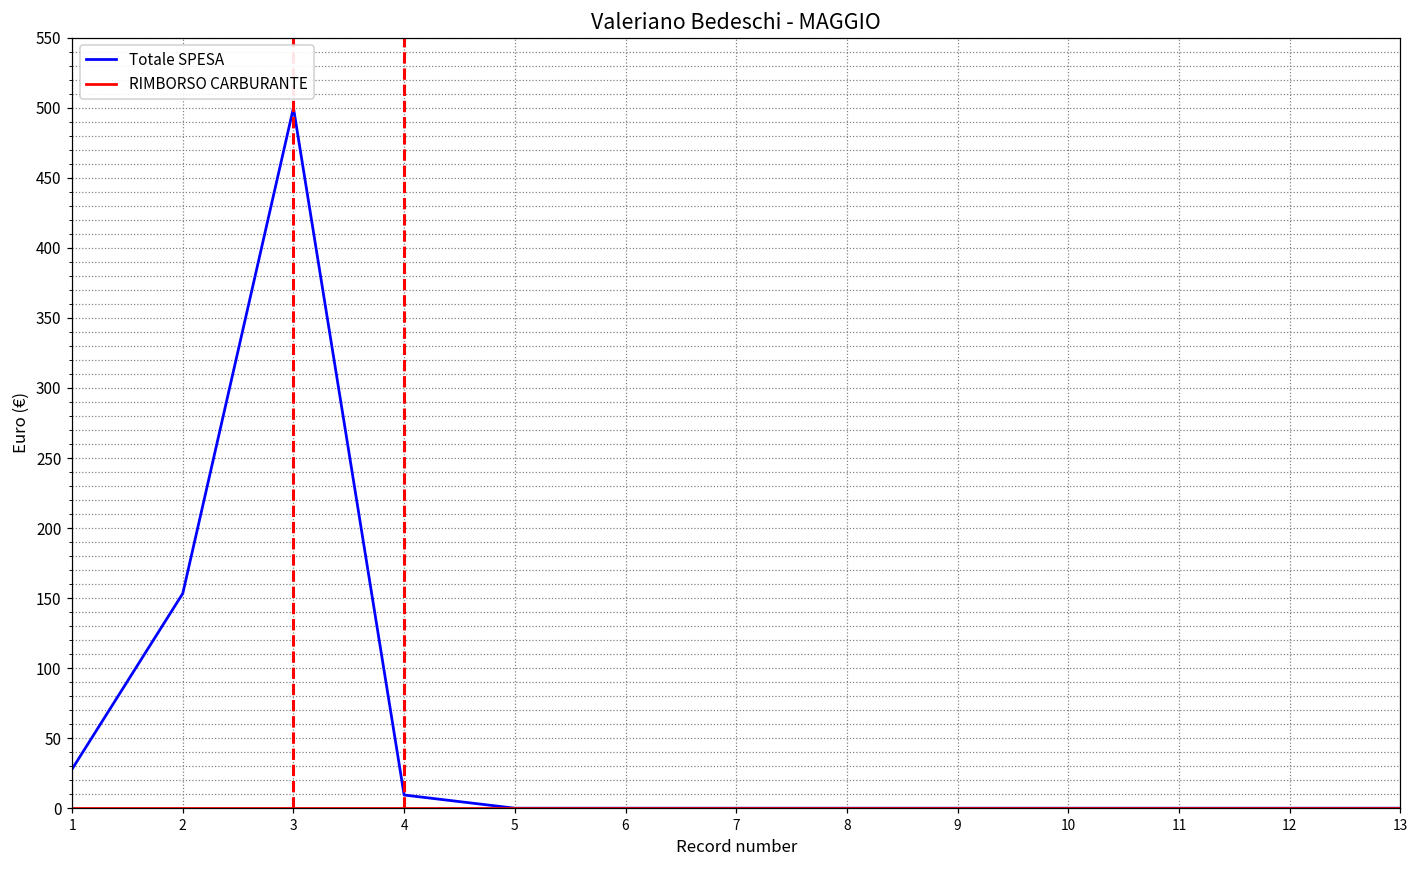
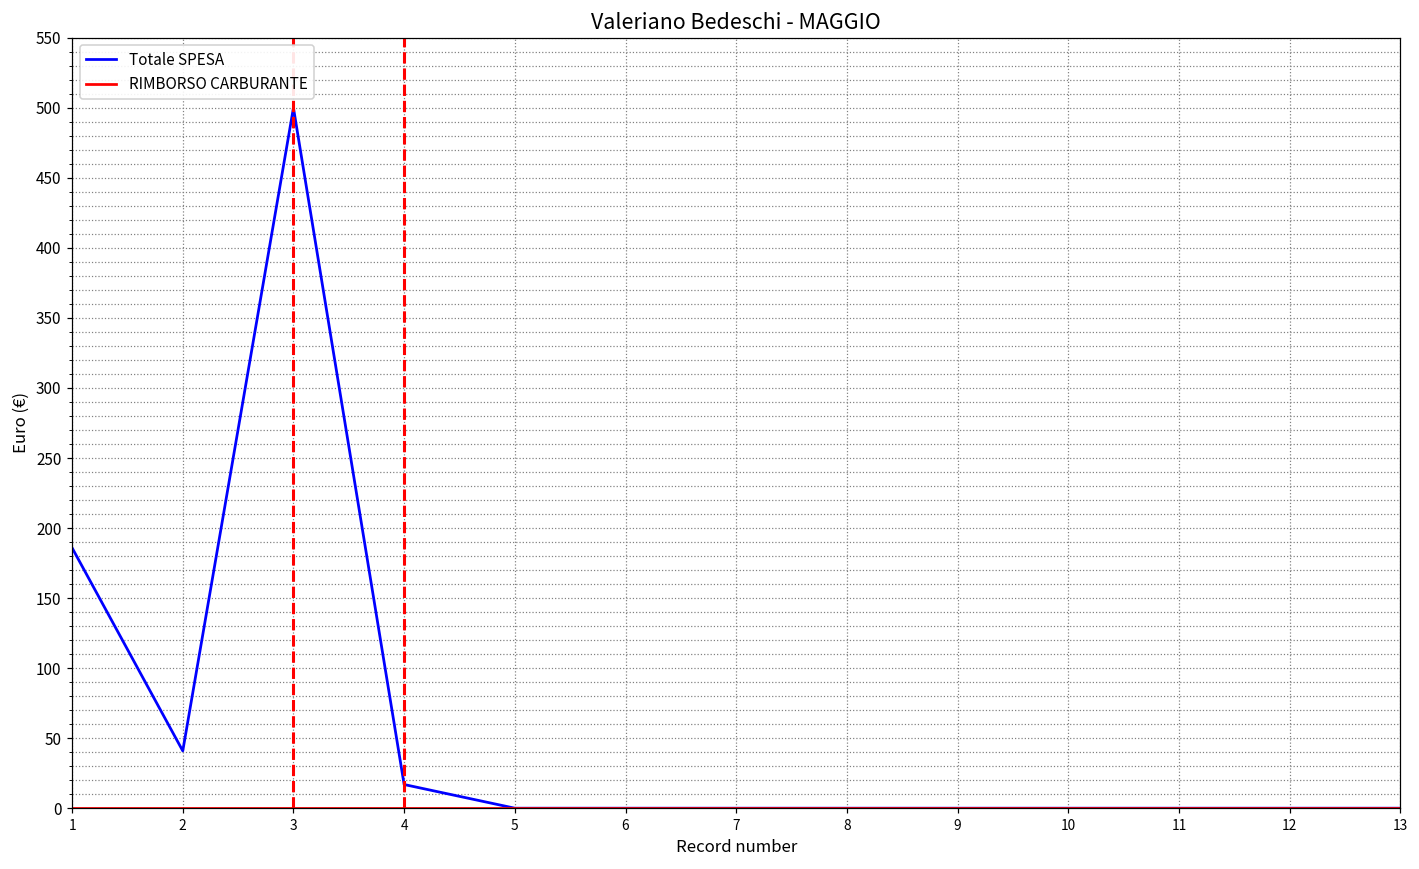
Totale SPESA, 1: 28 -> 186
Totale SPESA, 2: 153 -> 41
Totale SPESA, 4: 9 -> 17
